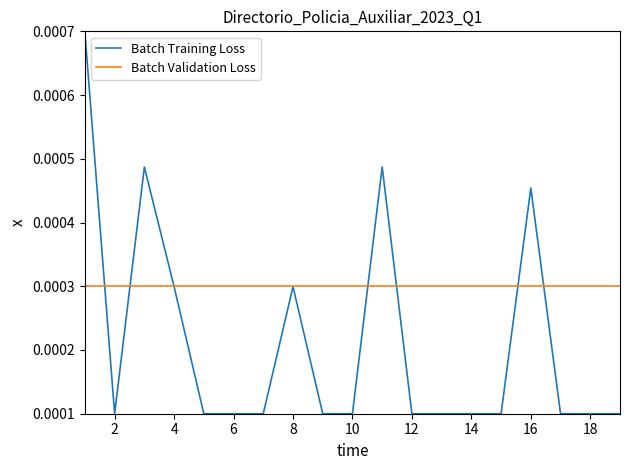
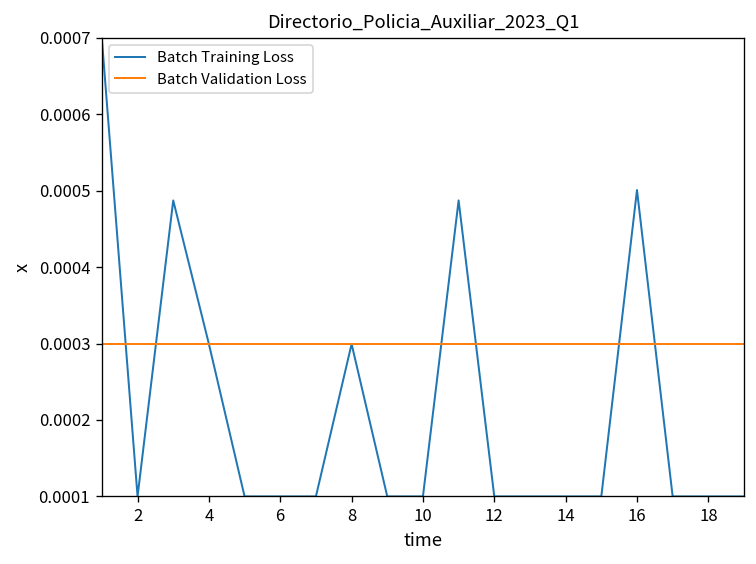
Batch Training Loss, 16: 0.00045 -> 0.00050
